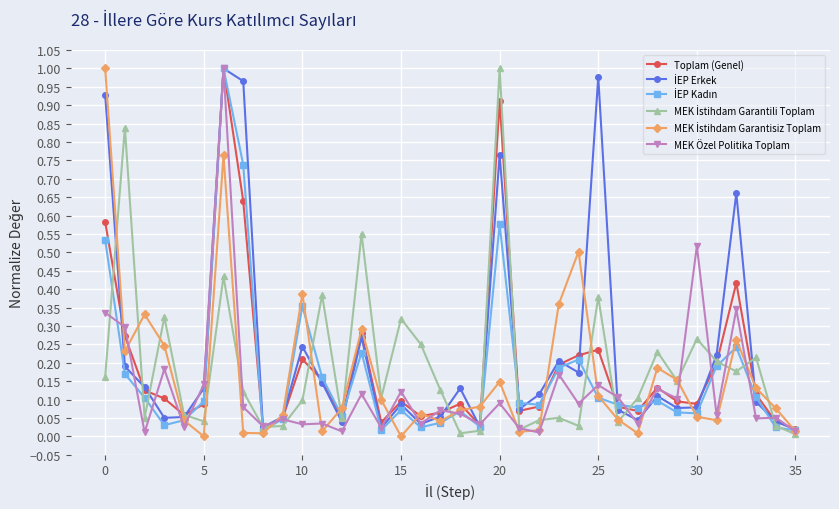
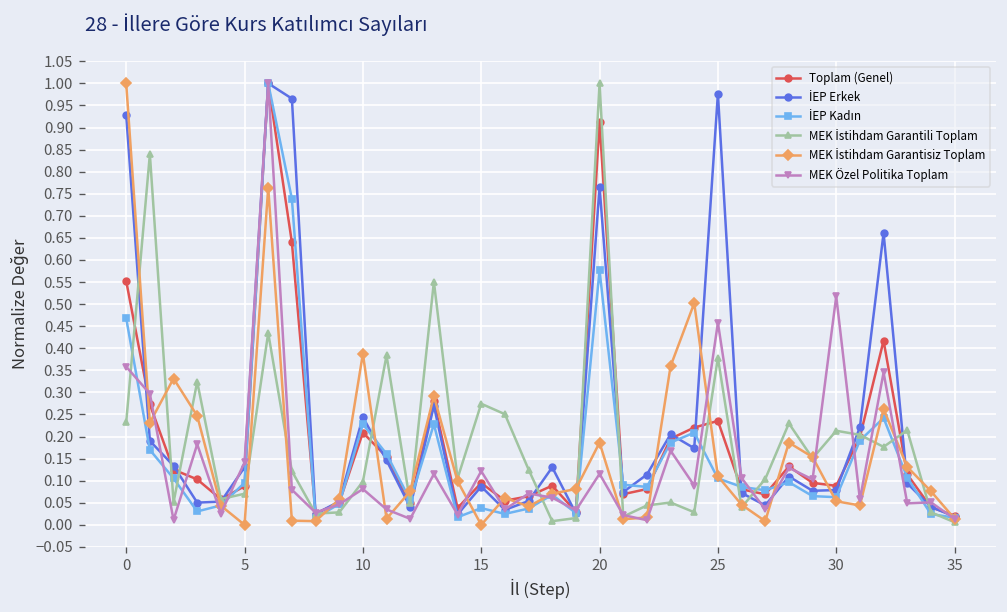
Toplam (Genel), 0: 0.58 -> 0.55
İEP Kadın, 0: 0.53 -> 0.47
MEK İstihdam Garantili Toplam, 0: 0.16 -> 0.23
MEK Özel Politika Toplam, 0: 0.34 -> 0.36
MEK İstihdam Garantili Toplam, 5: 0.04 -> 0.07
İEP Kadın, 10: 0.35 -> 0.23
MEK Özel Politika Toplam, 10: 0.03 -> 0.08
İEP Kadın, 15: 0.07 -> 0.04
MEK İstihdam Garantili Toplam, 15: 0.32 -> 0.27
MEK İstihdam Garantisiz Toplam, 20: 0.15 -> 0.19
MEK Özel Politika Toplam, 20: 0.09 -> 0.12
MEK Özel Politika Toplam, 25: 0.14 -> 0.46
MEK İstihdam Garantili Toplam, 30: 0.27 -> 0.21
